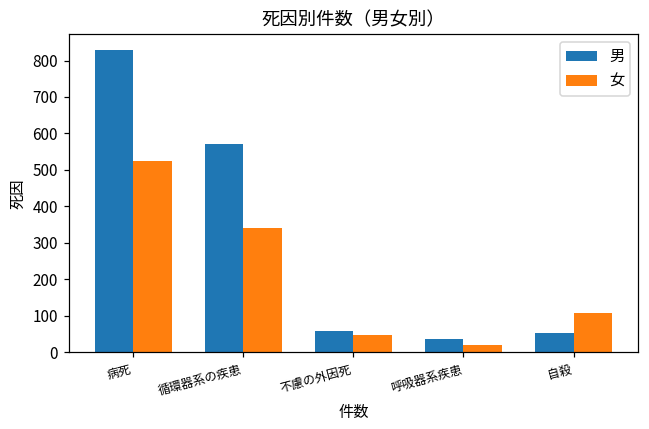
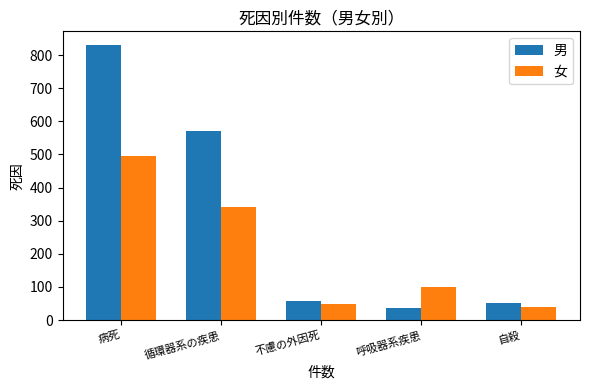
女, 病死: 520 -> 490
女, 呼吸器系疾患: 20 -> 100
女, 自殺: 110 -> 40
